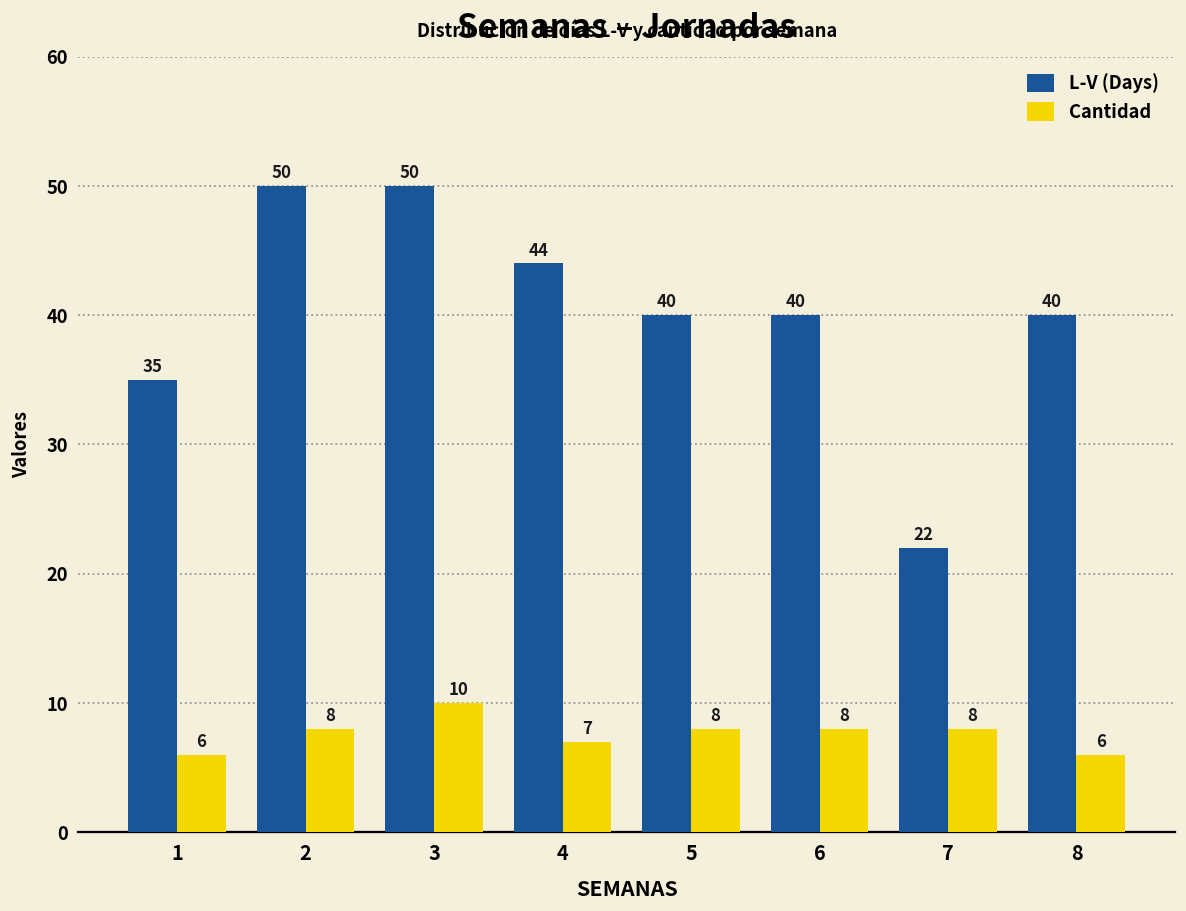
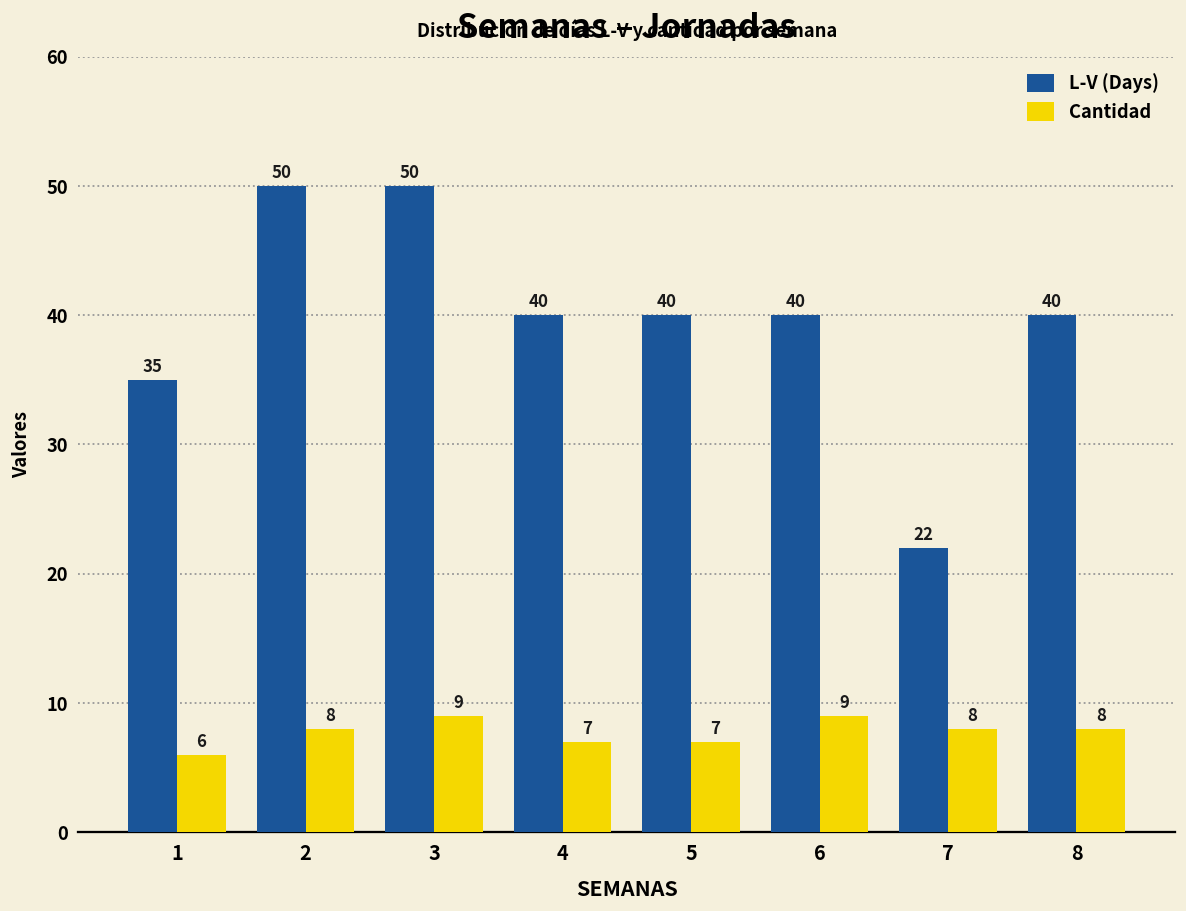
Cantidad, 3: 10 -> 9
L-V (Days), 4: 44 -> 40
Cantidad, 5: 8 -> 7
Cantidad, 6: 8 -> 9
Cantidad, 8: 6 -> 8
